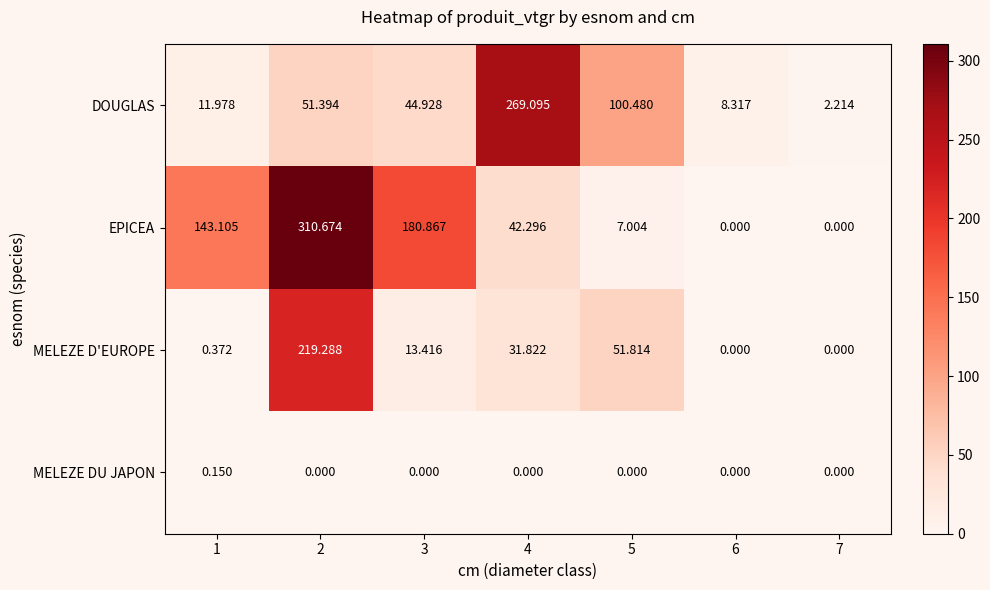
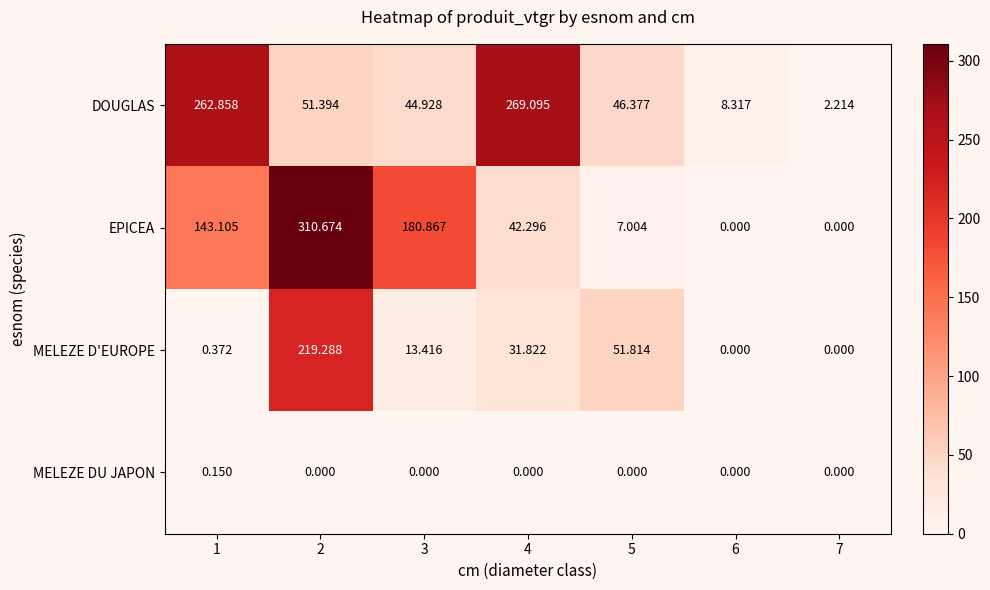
DOUGLAS, 1: 11.978 -> 262.858
DOUGLAS, 5: 100.480 -> 46.377
